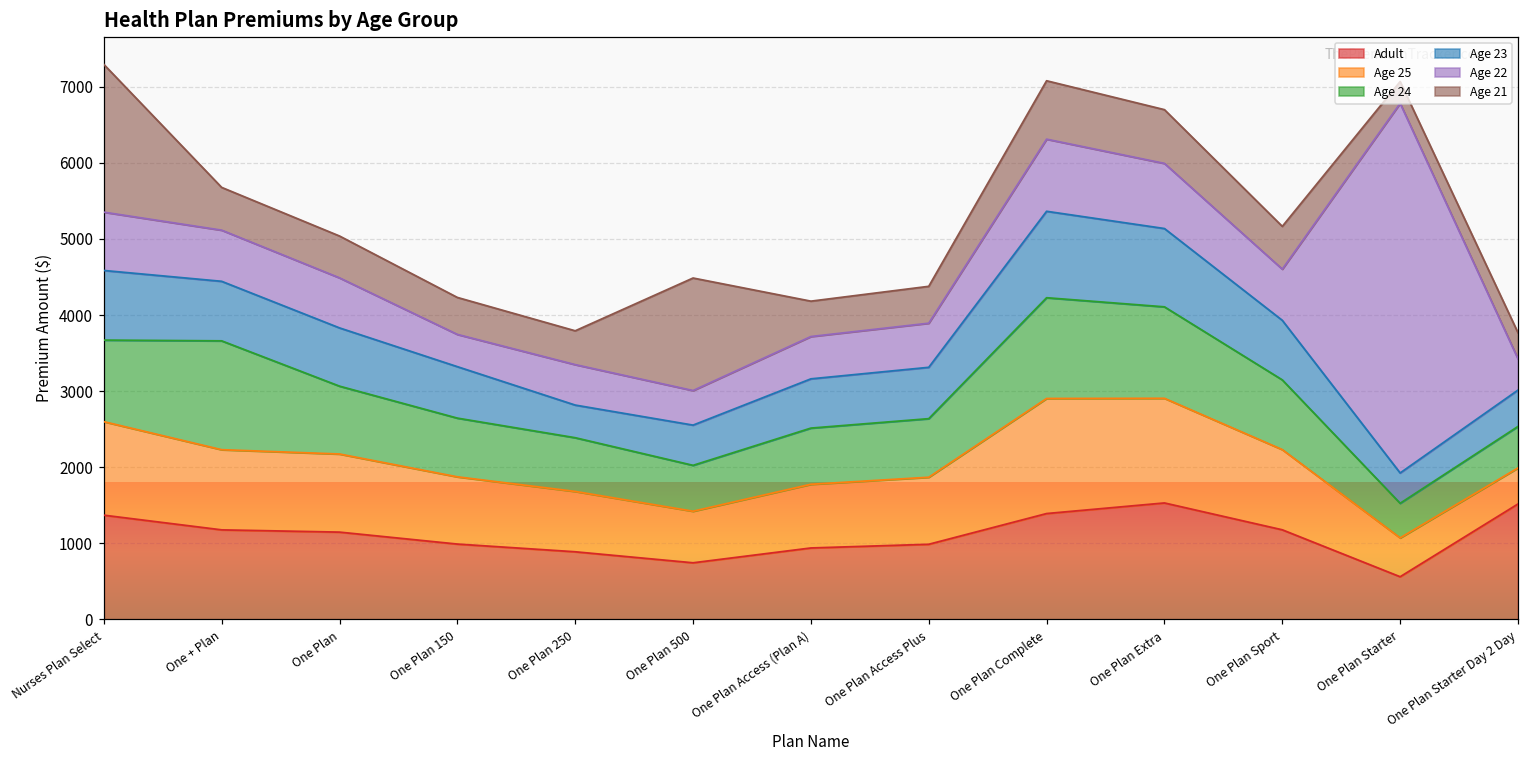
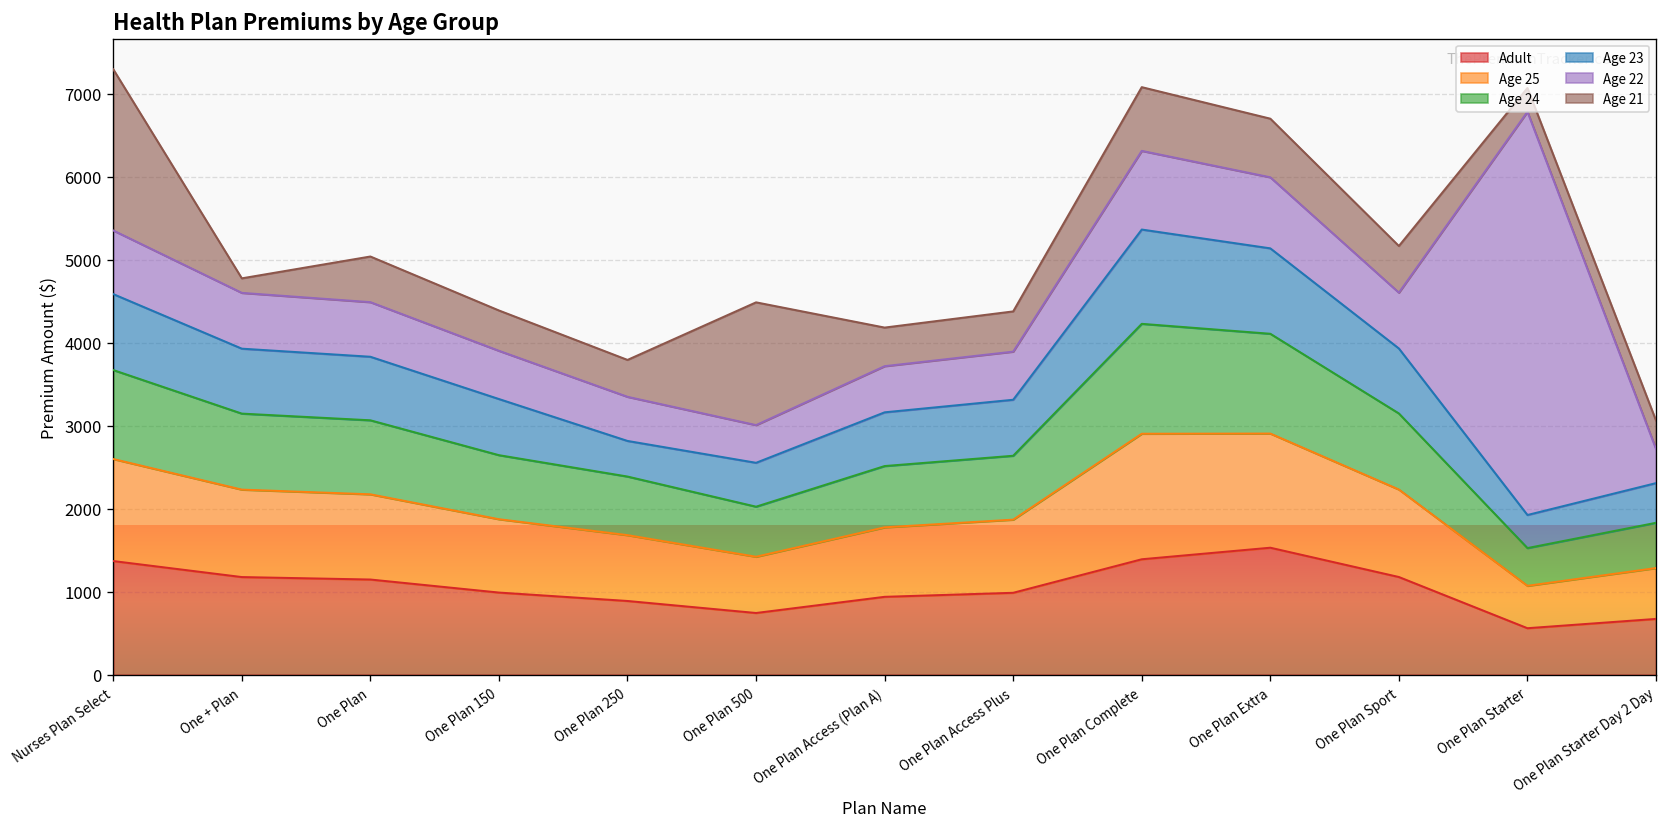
Age 24, One + Plan: 1400 -> 900
Age 21, One + Plan: 600 -> 200
Age 22, One Plan 150: 400 -> 600
Adult, One Plan Starter Day 2 Day: 1500 -> 700
Age 25, One Plan Starter Day 2 Day: 500 -> 600
